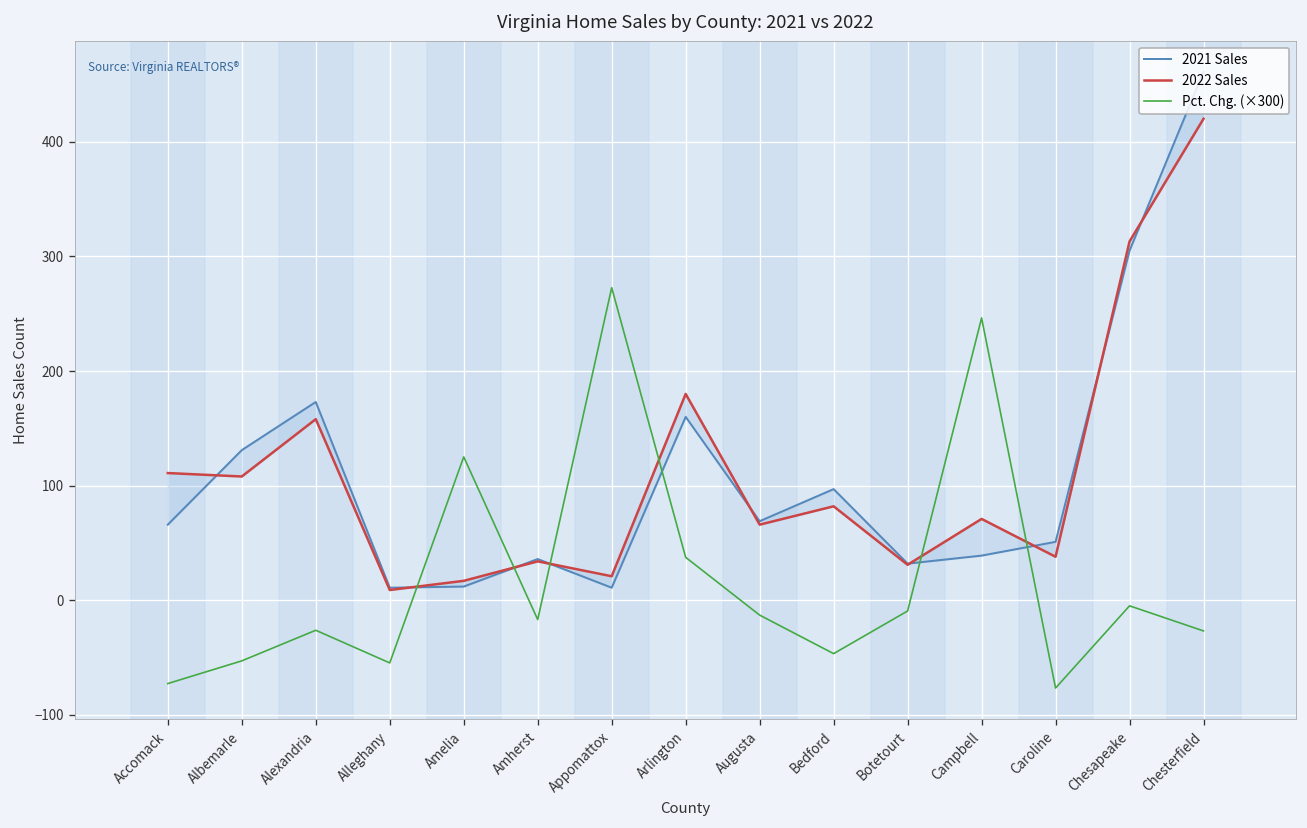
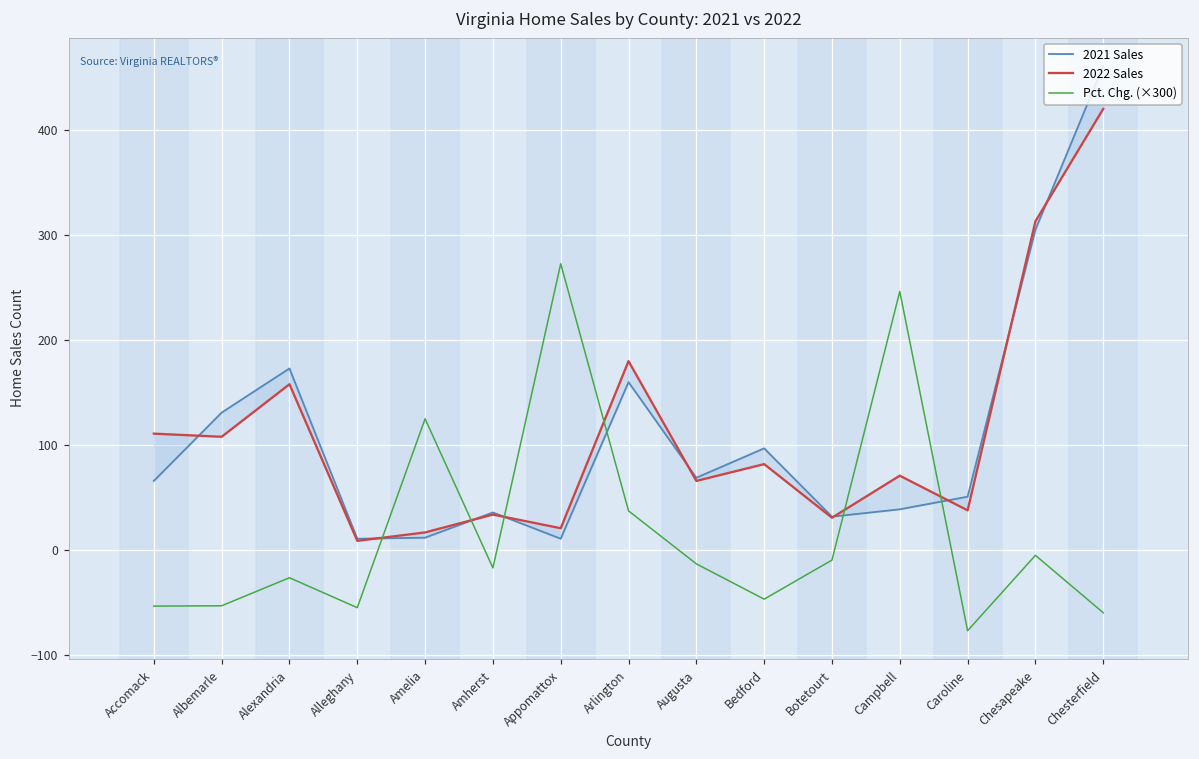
Pct. Chg. (×300), Accomack: -70 -> -50
Pct. Chg. (×300), Chesterfield: -30 -> -60
